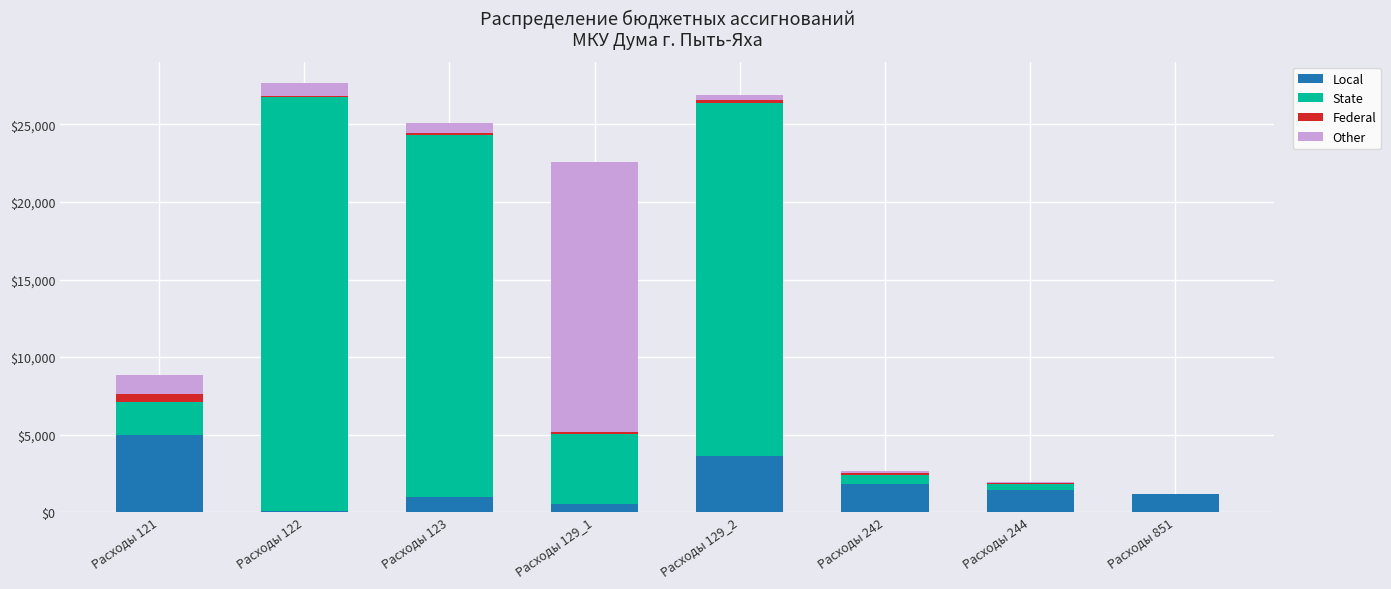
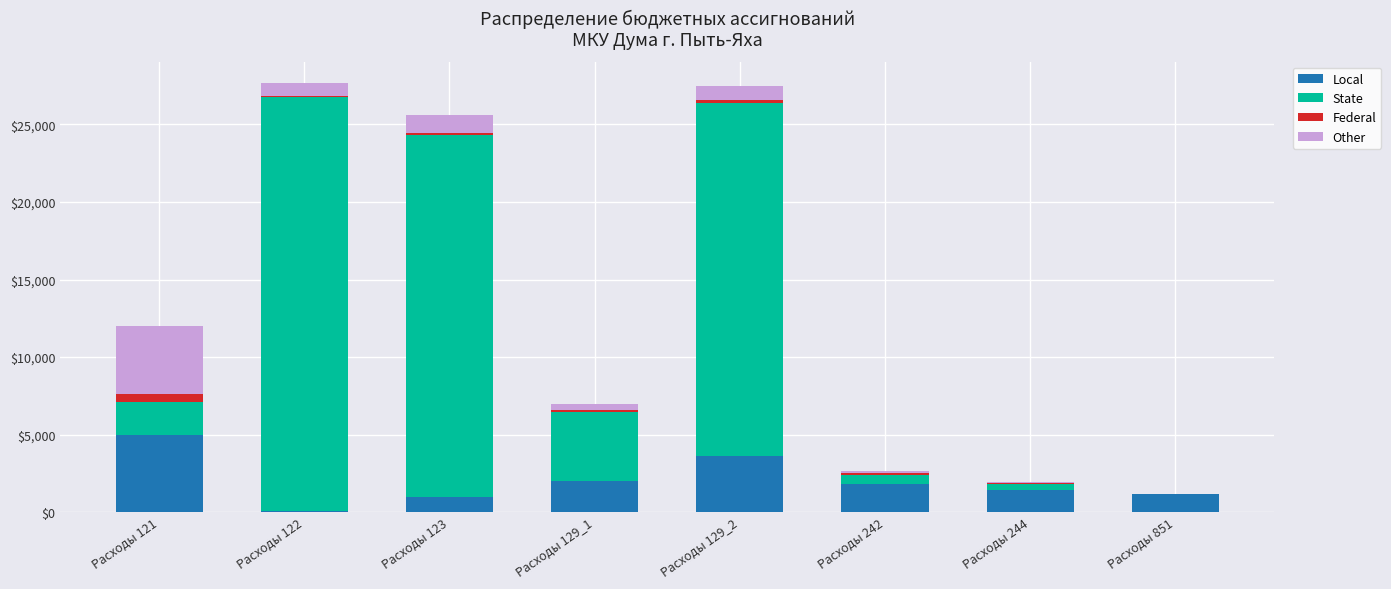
Other, Расходы 121: $1,200 -> $4,400
Other, Расходы 123: $600 -> $1,100
Local, Расходы 129_1: $600 -> $2,000
Other, Расходы 129_1: $17,400 -> $400
Other, Расходы 129_2: $300 -> $900
